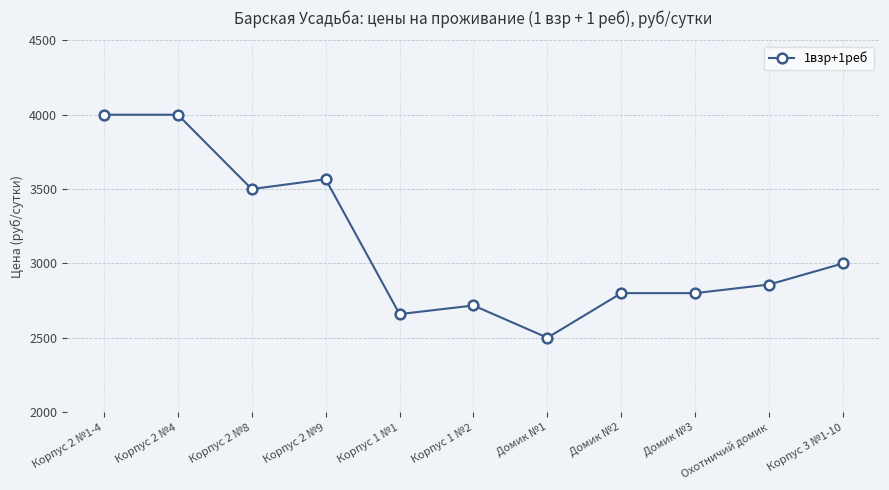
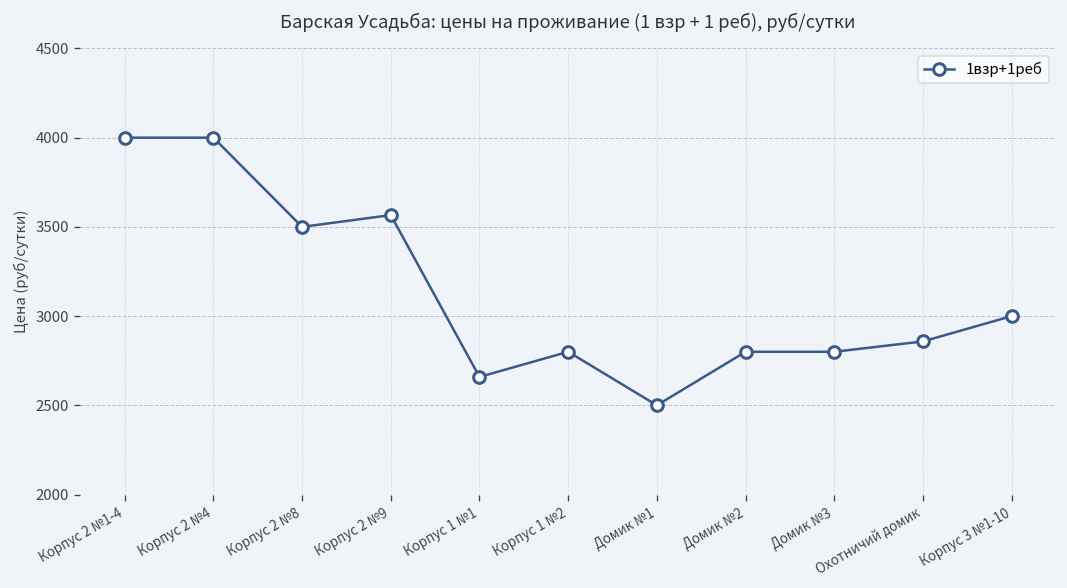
Корпус 1 №2: 2720 -> 2800
